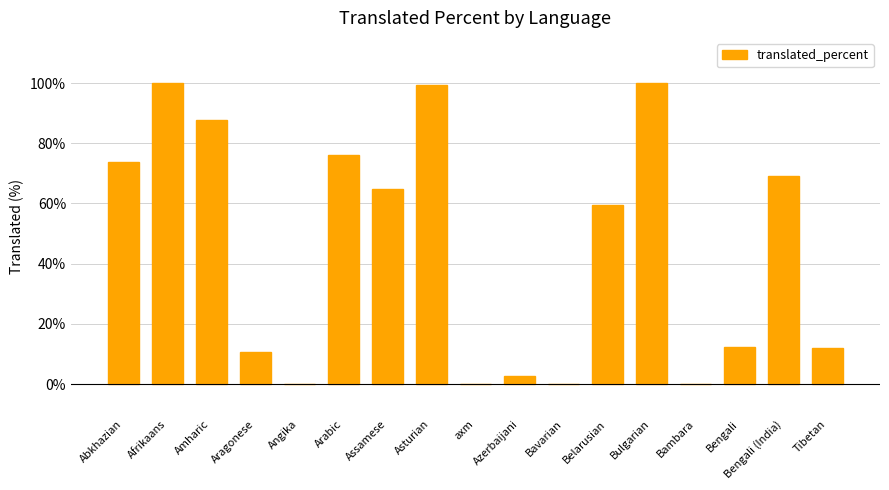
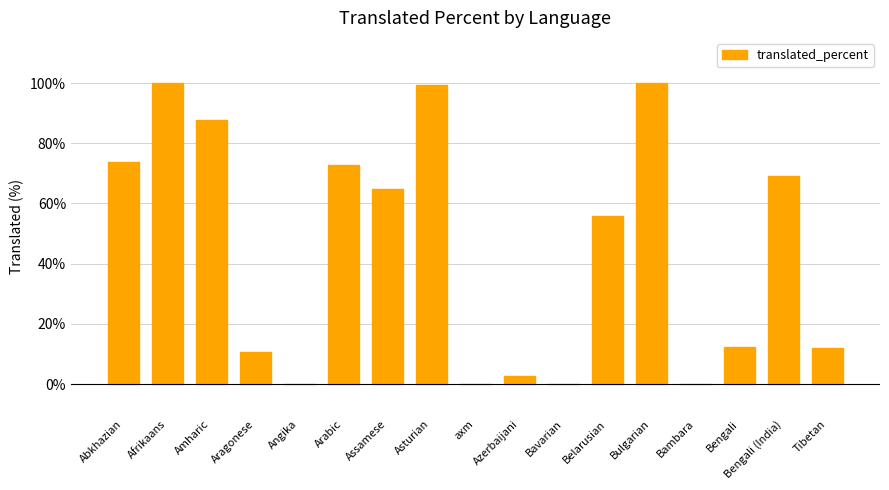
Arabic: 76% -> 73%
Belarusian: 60% -> 56%
